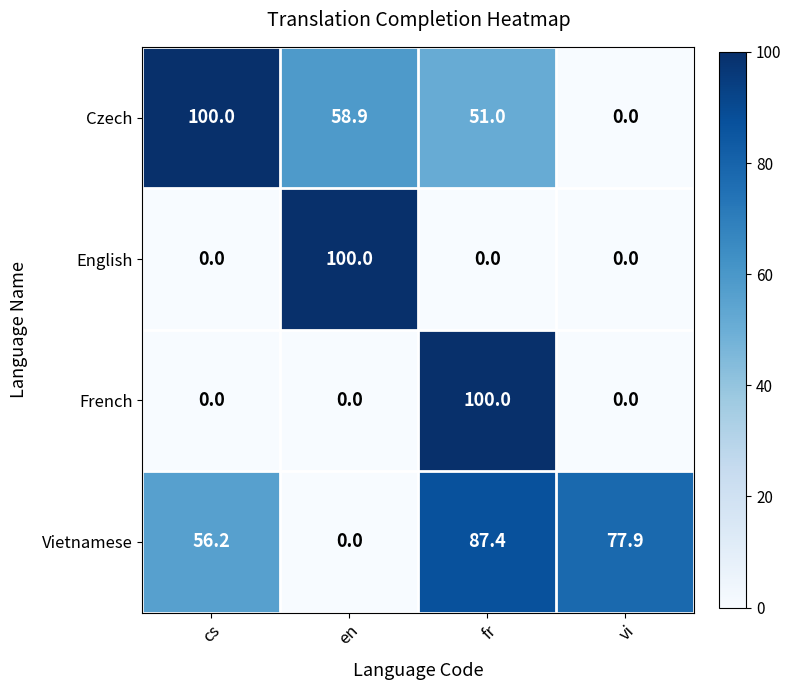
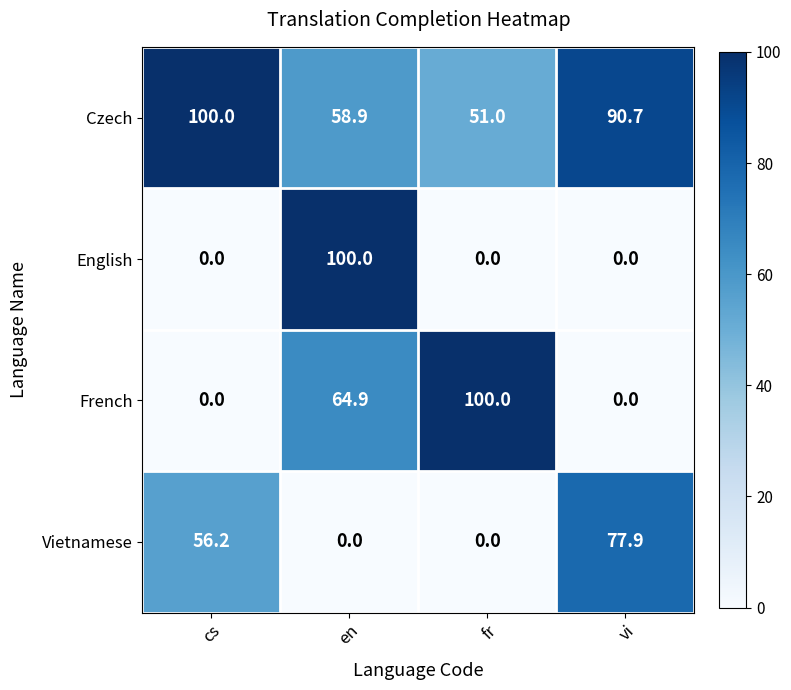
Czech, vi: 0.0 -> 90.7
French, en: 0.0 -> 64.9
Vietnamese, fr: 87.4 -> 0.0
